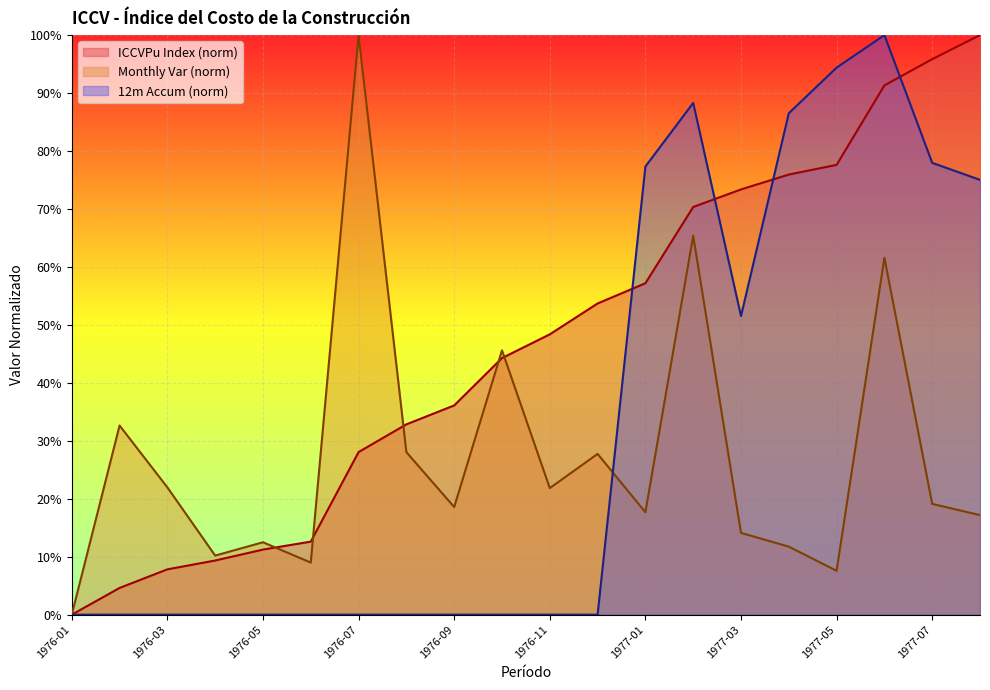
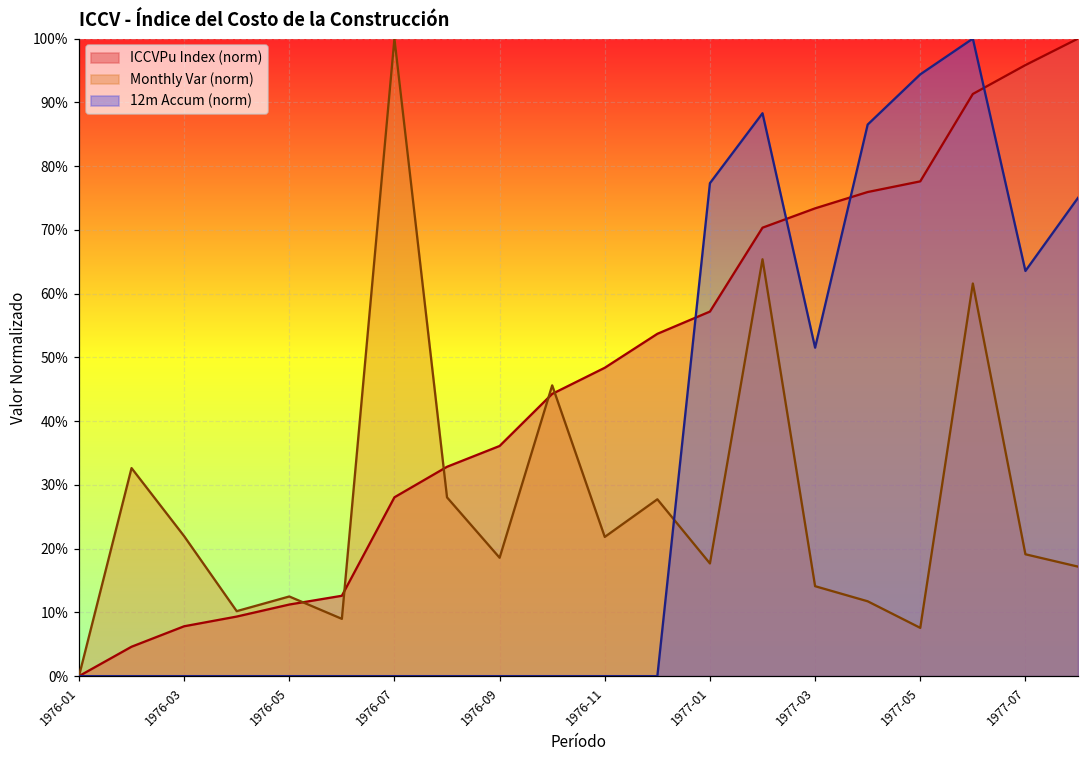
12m Accum (norm), 1977-07: 78% -> 64%
